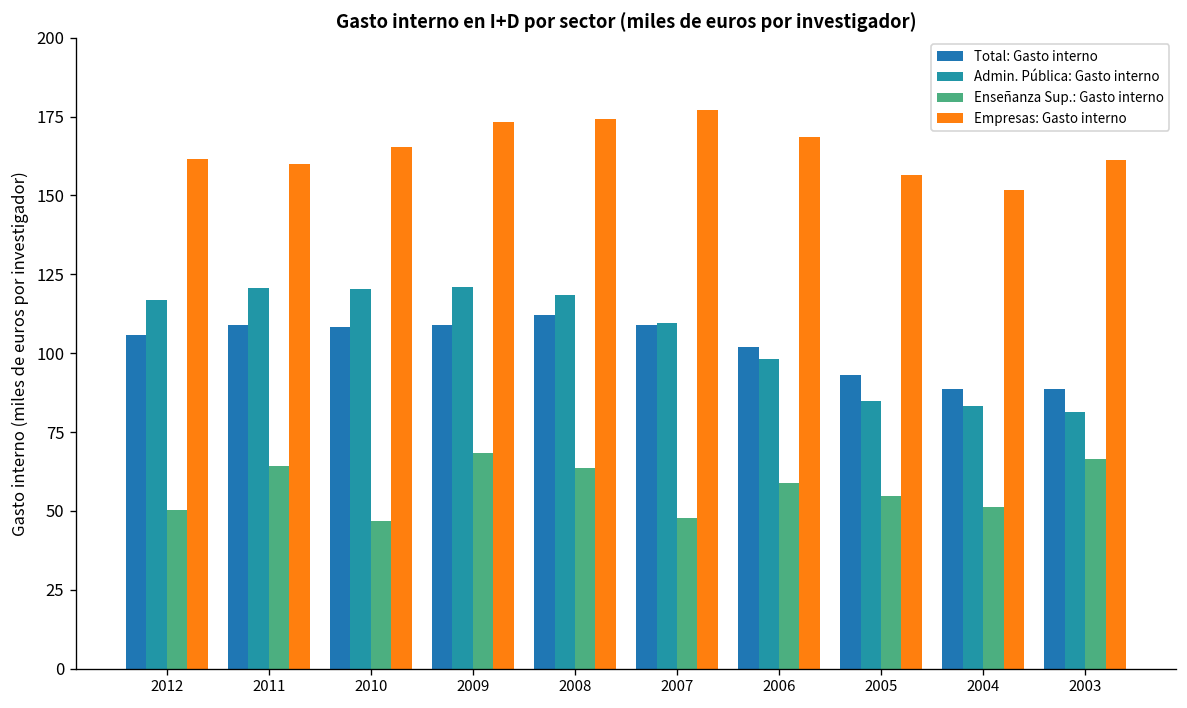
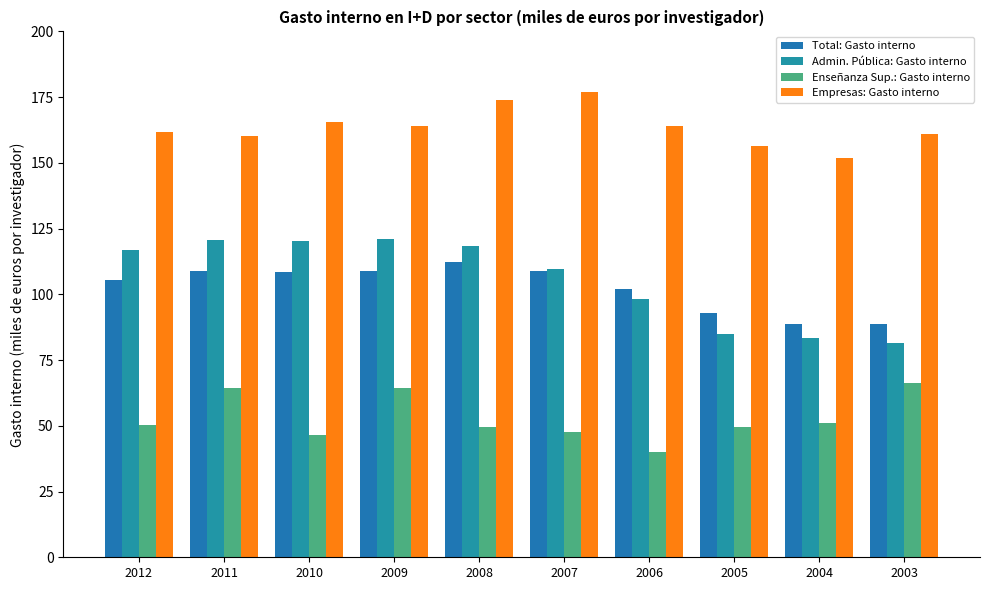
Enseñanza Sup.: Gasto interno, 2009: 68 -> 64
Empresas: Gasto interno, 2009: 173 -> 164
Enseñanza Sup.: Gasto interno, 2008: 64 -> 49
Enseñanza Sup.: Gasto interno, 2006: 59 -> 40
Empresas: Gasto interno, 2006: 169 -> 164
Enseñanza Sup.: Gasto interno, 2005: 55 -> 50
